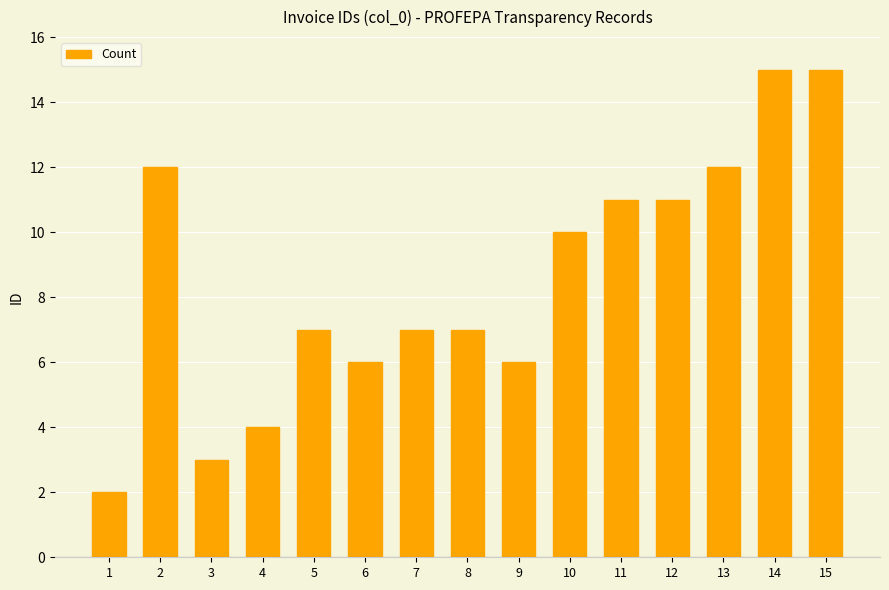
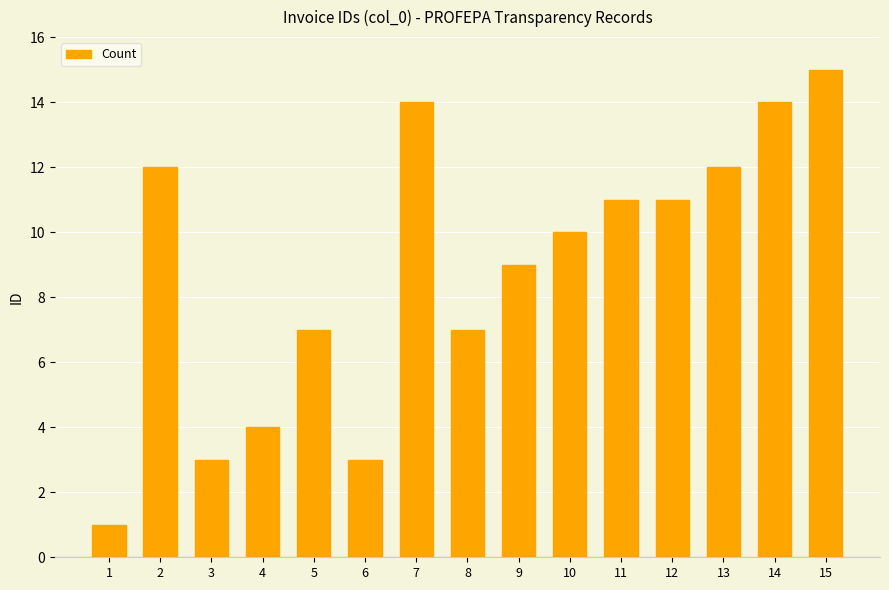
1: 2 -> 1
6: 6 -> 3
7: 7 -> 14
9: 6 -> 9
14: 15 -> 14
